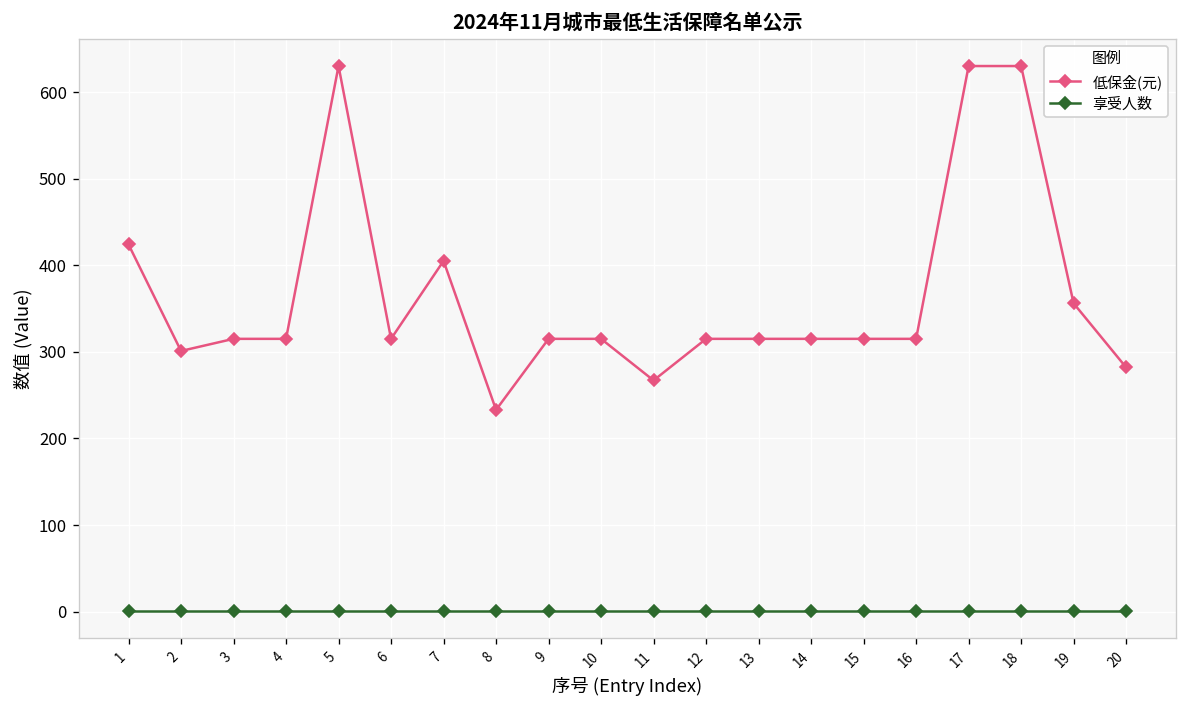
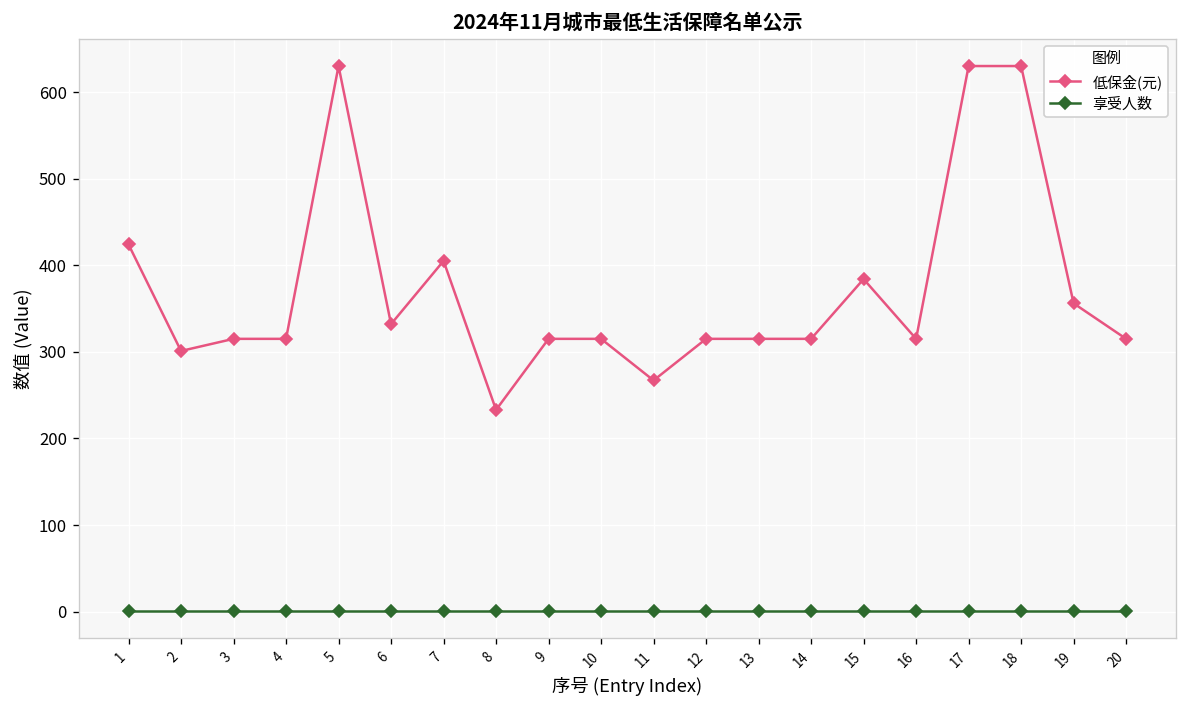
低保金(元), 6: 320 -> 330
低保金(元), 15: 320 -> 380
低保金(元), 20: 280 -> 320
